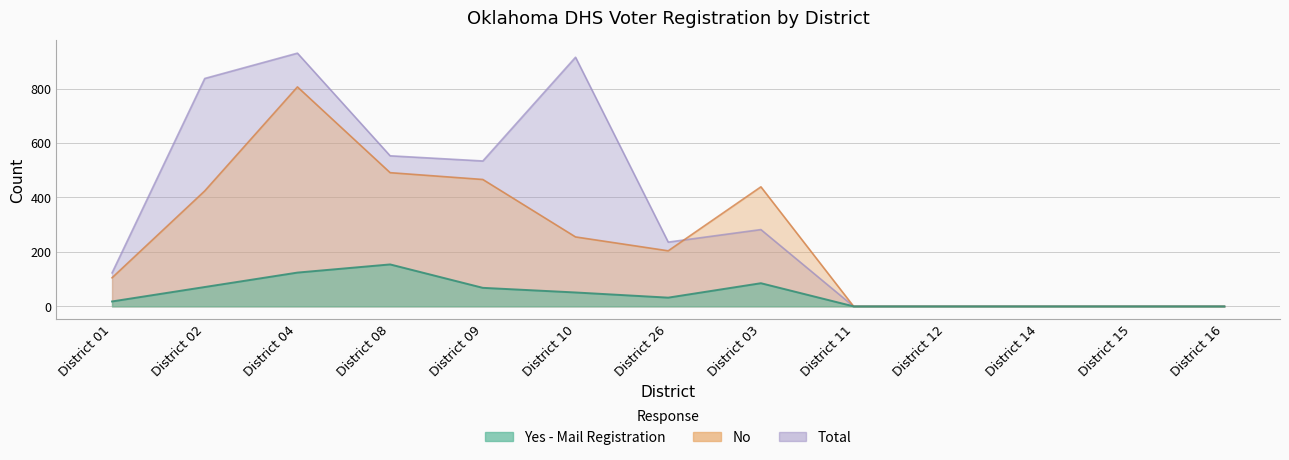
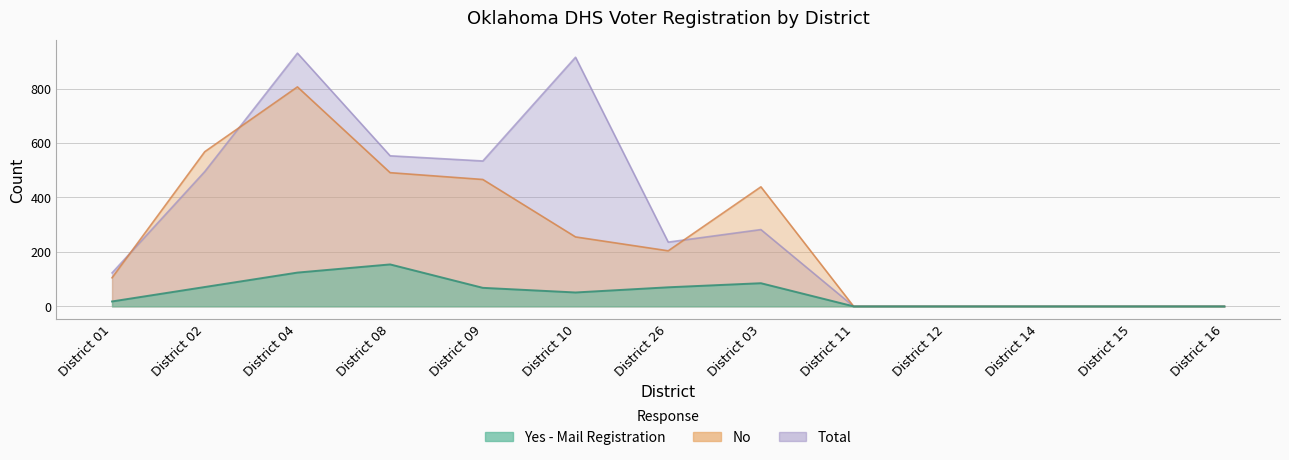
Total, District 02: 840 -> 500
No, District 02: 420 -> 570
Yes - Mail Registration, District 26: 30 -> 70
